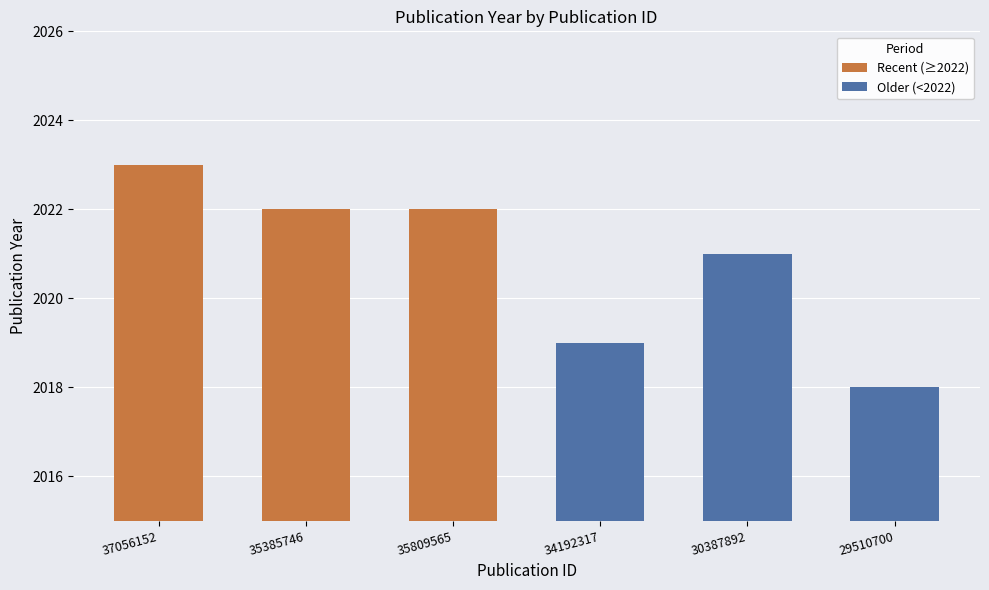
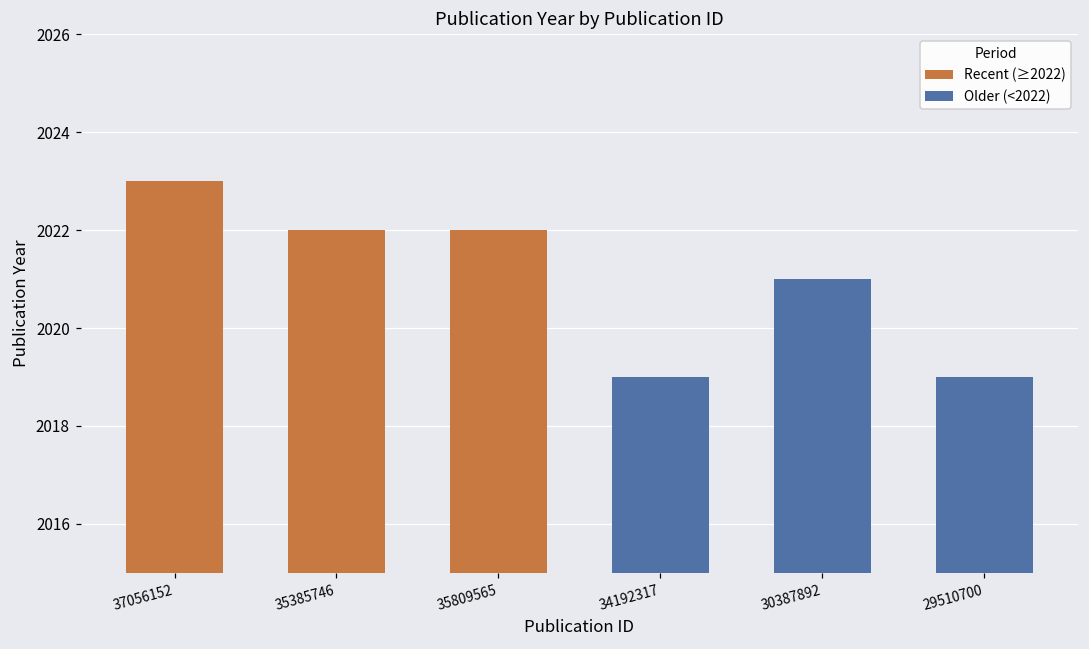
Older (<2022), 29510700: 2018 -> 2019
